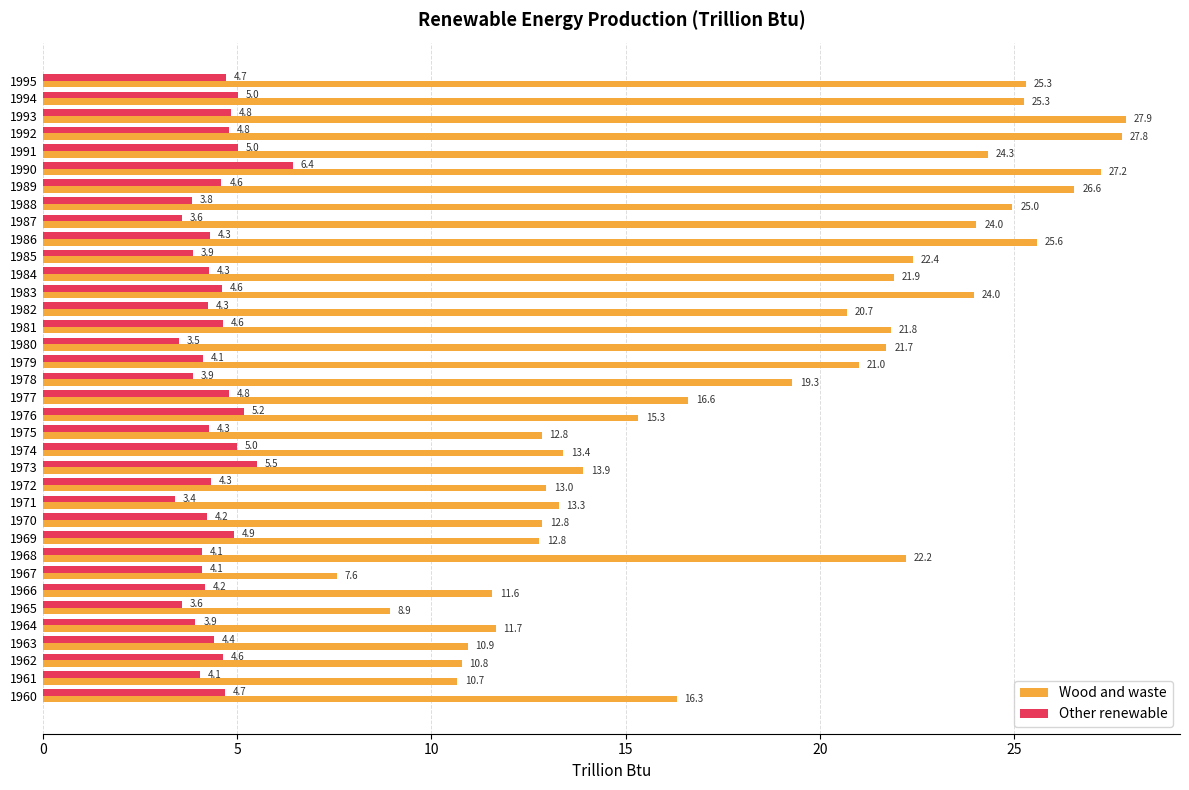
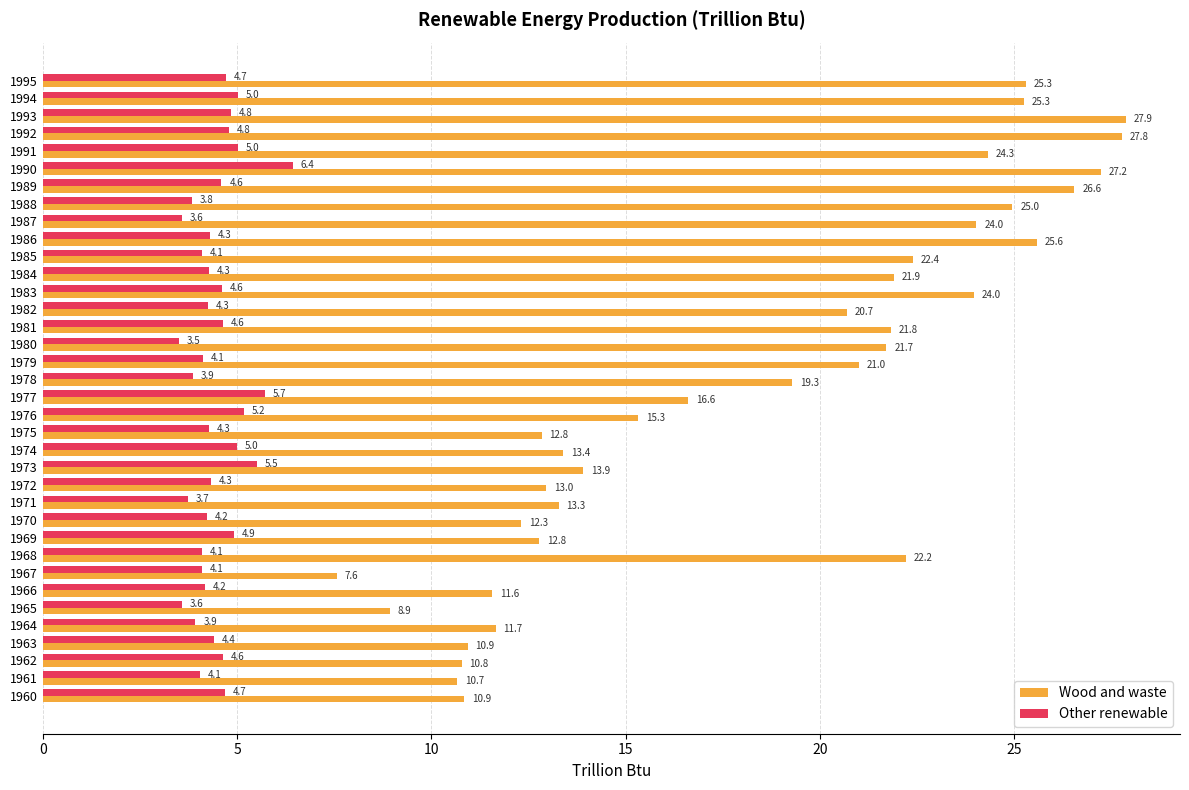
Other renewable, 1985: 3.9 -> 4.1
Other renewable, 1977: 4.8 -> 5.7
Other renewable, 1971: 3.4 -> 3.7
Wood and waste, 1970: 12.8 -> 12.3
Wood and waste, 1960: 16.3 -> 10.9
